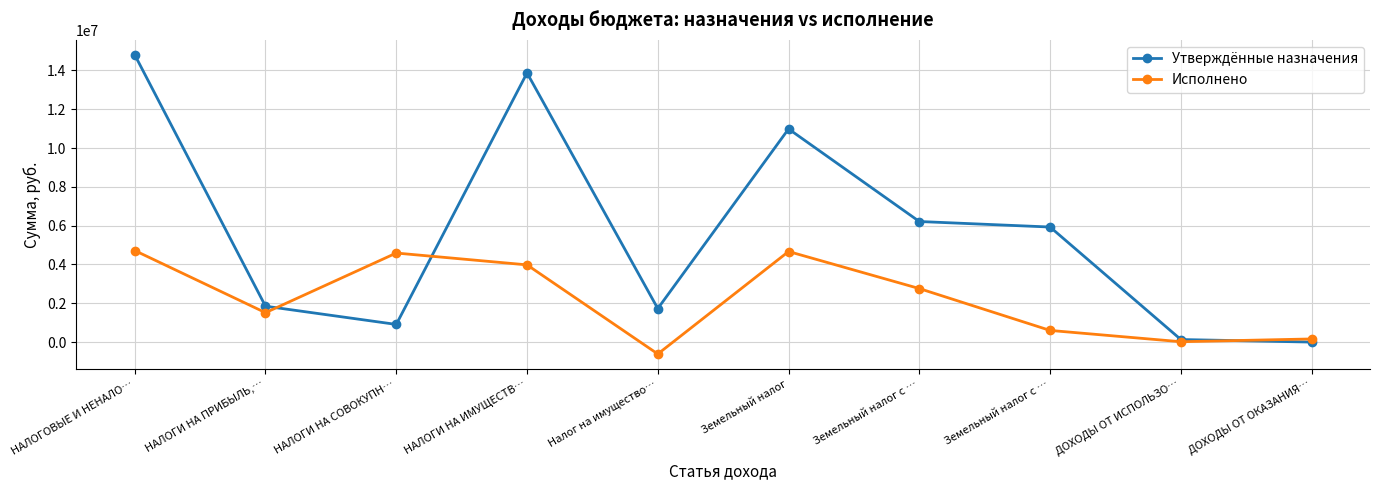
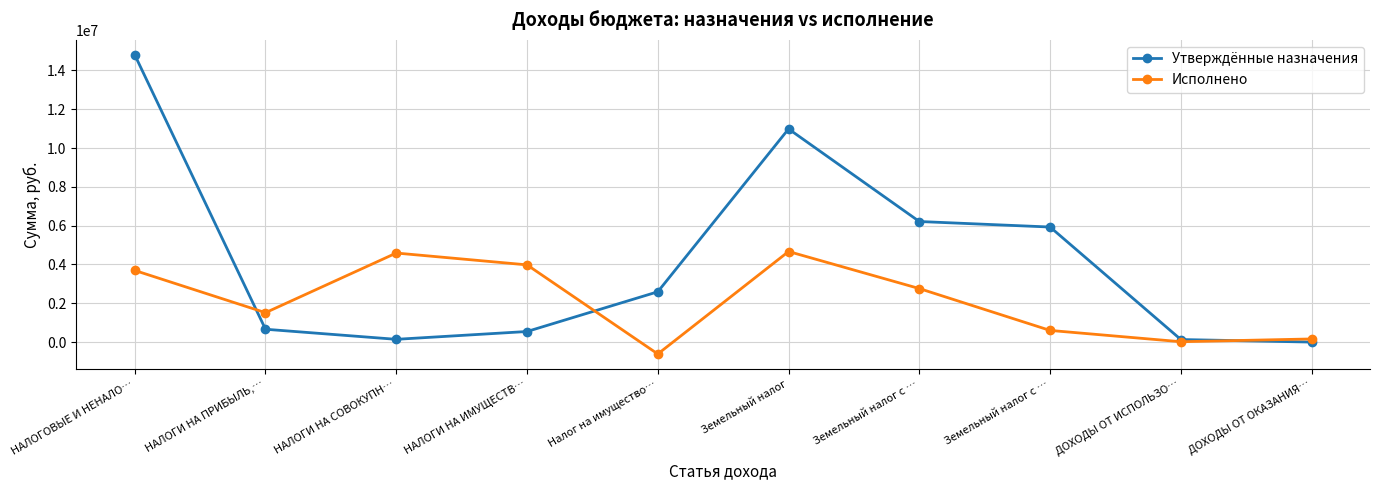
Исполнено, НАЛОГОВЫЕ И НЕНАЛО…: 4700000 -> 3700000
Утверждённые назначения, НАЛОГИ НА ПРИБЫЛЬ,…: 1800000 -> 700000
Утверждённые назначения, НАЛОГИ НА СОВОКУПН…: 900000 -> 100000
Утверждённые назначения, НАЛОГИ НА ИМУЩЕСТВ…: 13900000 -> 500000
Утверждённые назначения, Налог на имущество…: 1700000 -> 2600000
